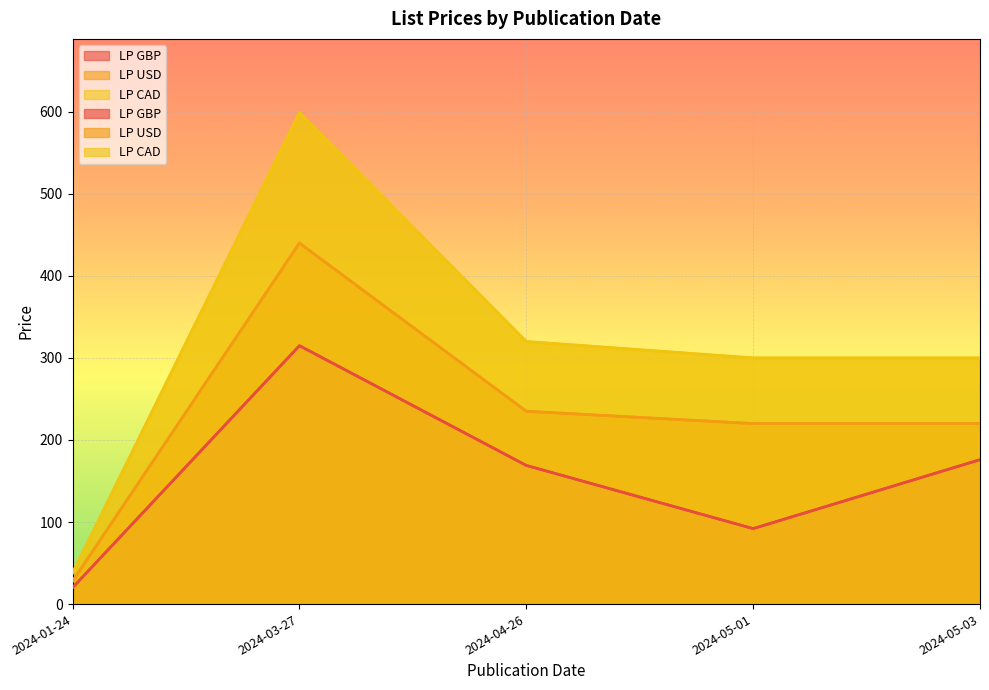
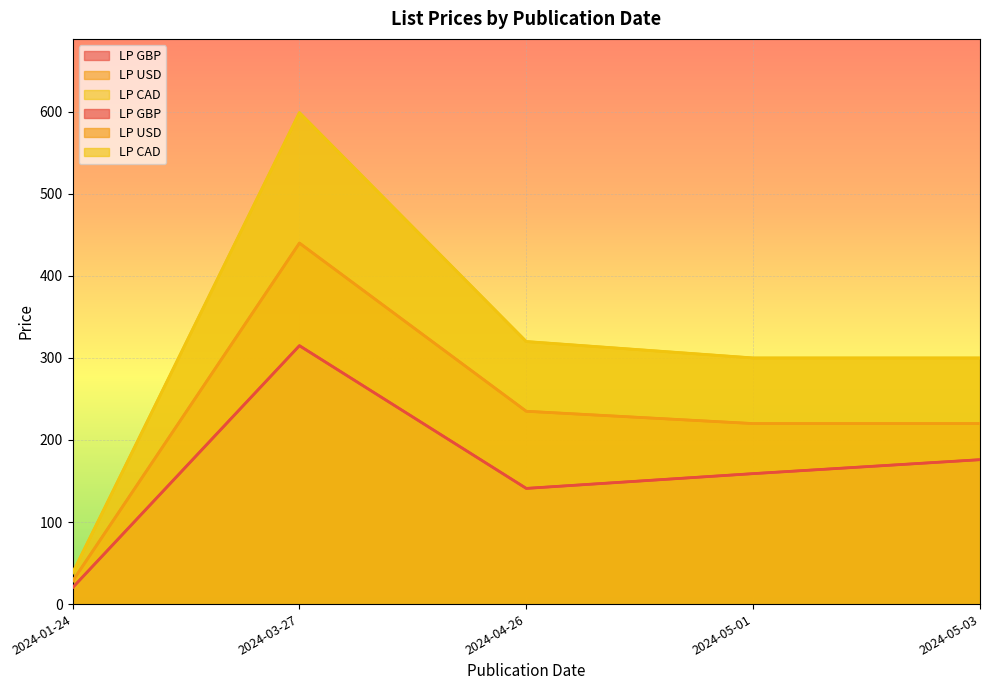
LP GBP, 2024-04-26: 170 -> 140
LP GBP, 2024-05-01: 90 -> 160
